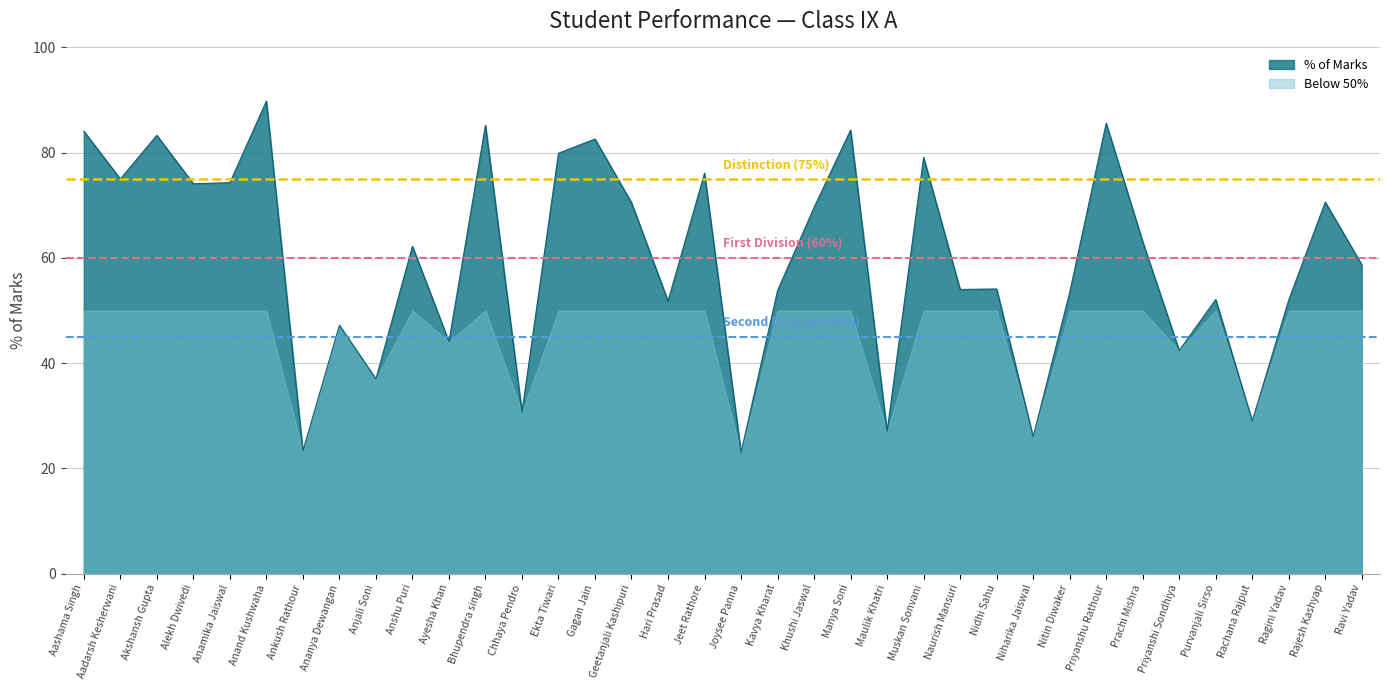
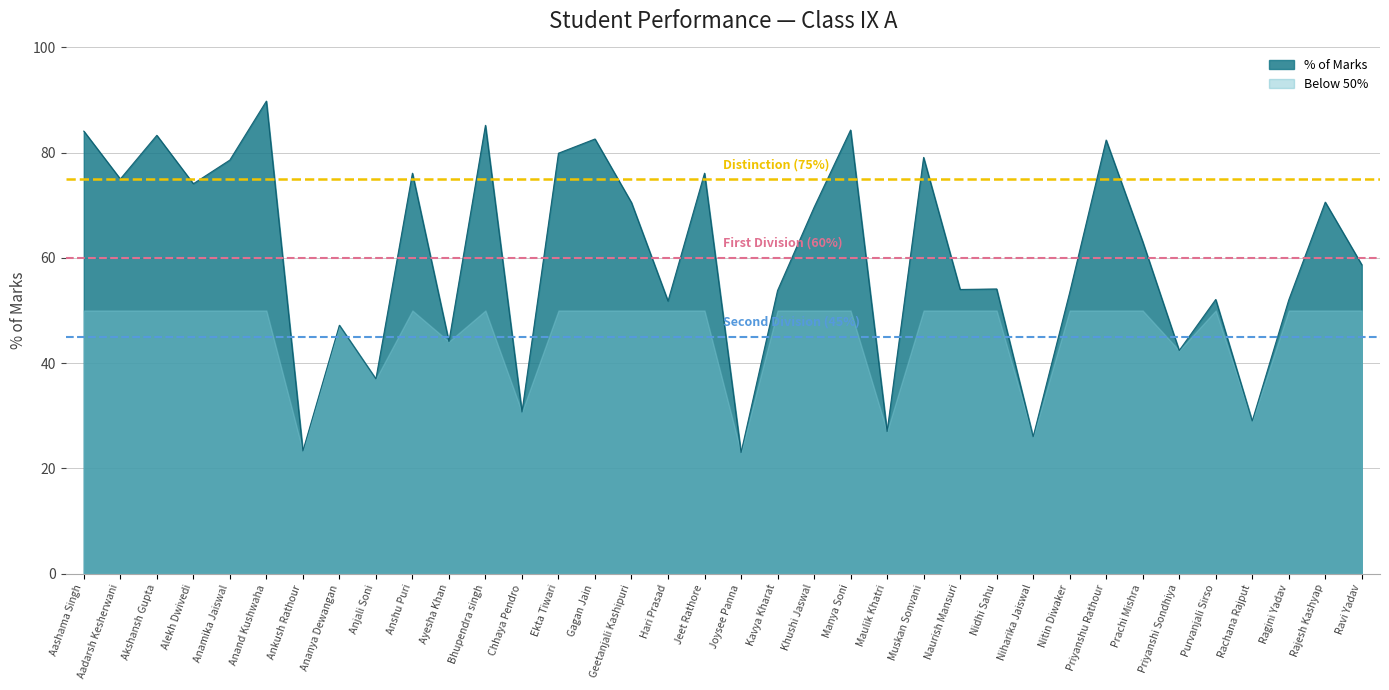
% of Marks, Anamika Jaiswal: 74 -> 79
% of Marks, Anshu Puri: 62 -> 76
% of Marks, Priyanshu Rathour: 86 -> 82
